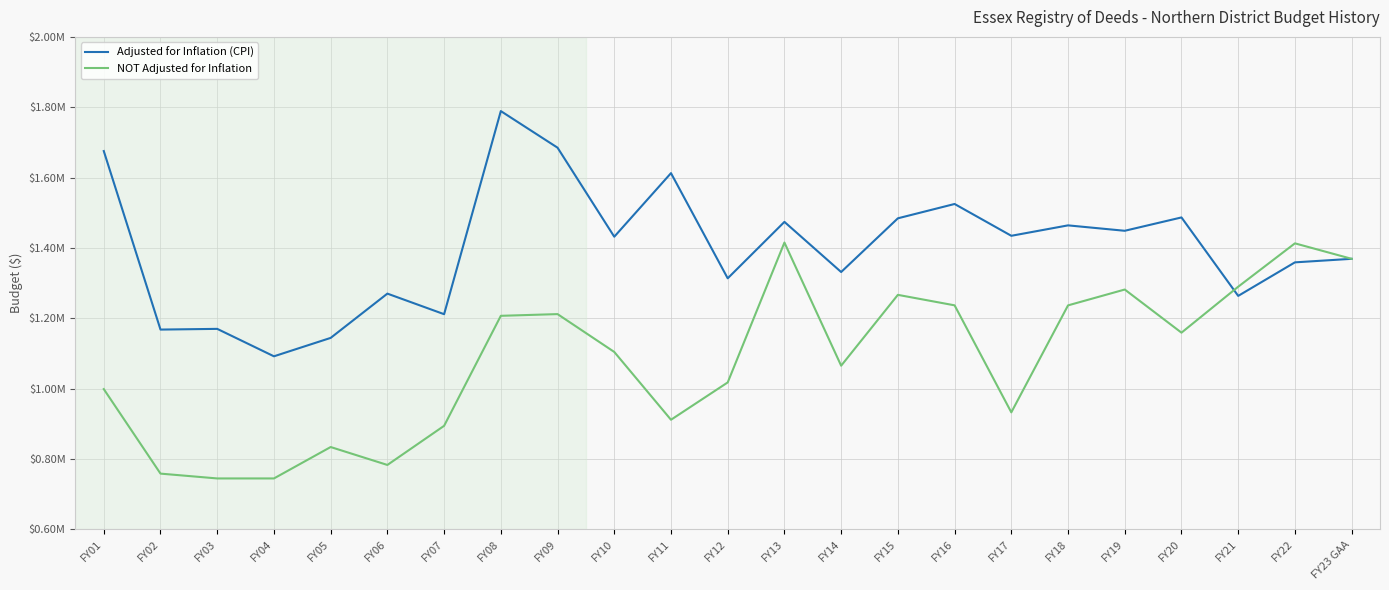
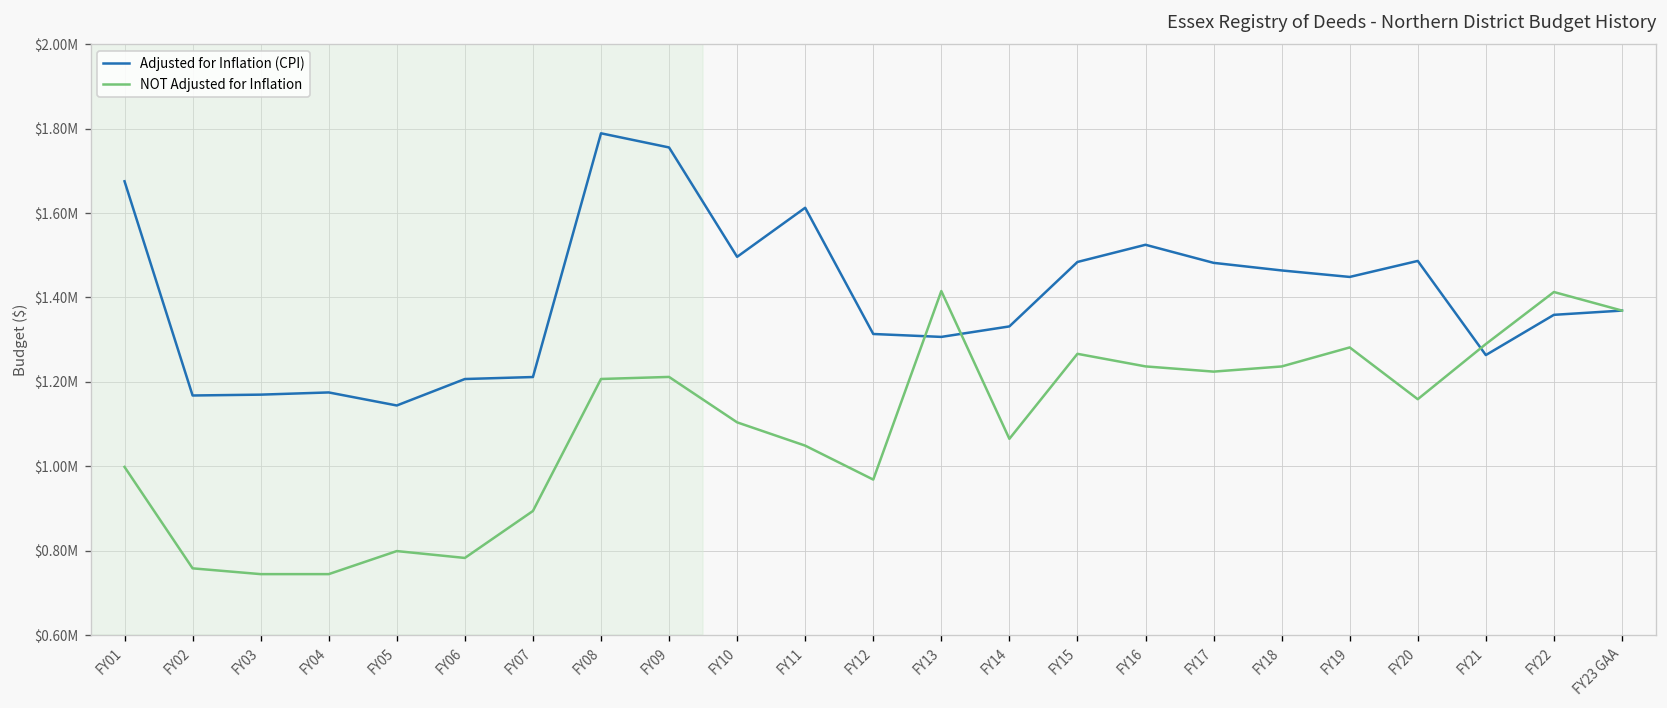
Adjusted for Inflation (CPI), FY04: $1090000 -> $1170000
NOT Adjusted for Inflation, FY05: $830000 -> $800000
Adjusted for Inflation (CPI), FY06: $1270000 -> $1210000
Adjusted for Inflation (CPI), FY09: $1680000 -> $1760000
Adjusted for Inflation (CPI), FY10: $1430000 -> $1500000
NOT Adjusted for Inflation, FY11: $910000 -> $1050000
NOT Adjusted for Inflation, FY12: $1020000 -> $970000
Adjusted for Inflation (CPI), FY13: $1470000 -> $1310000
Adjusted for Inflation (CPI), FY17: $1430000 -> $1480000
NOT Adjusted for Inflation, FY17: $930000 -> $1220000
